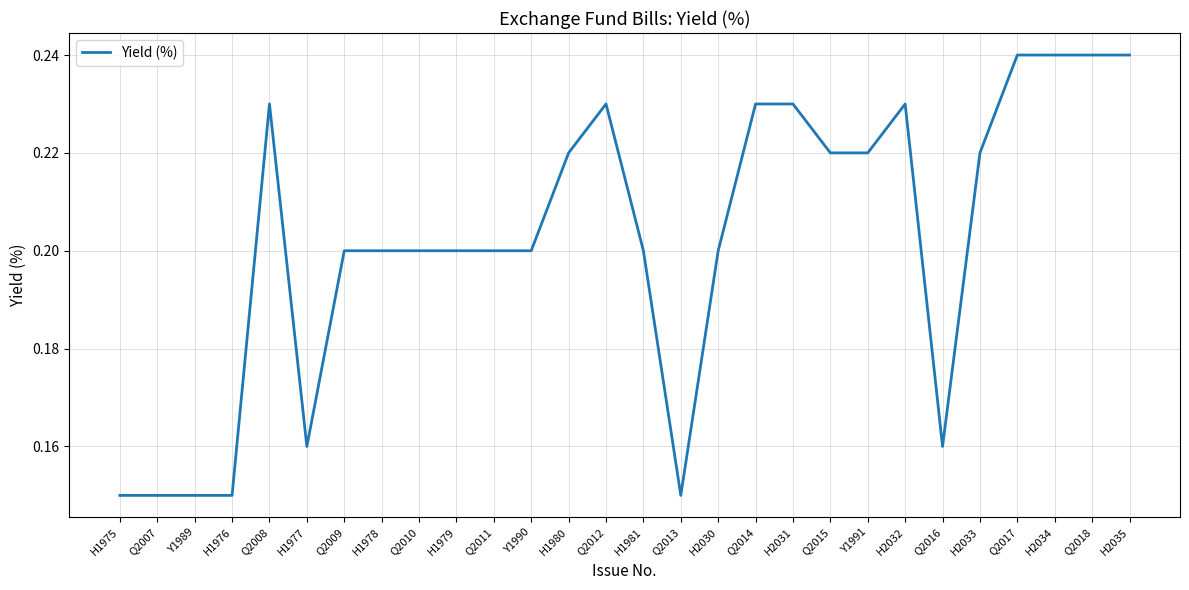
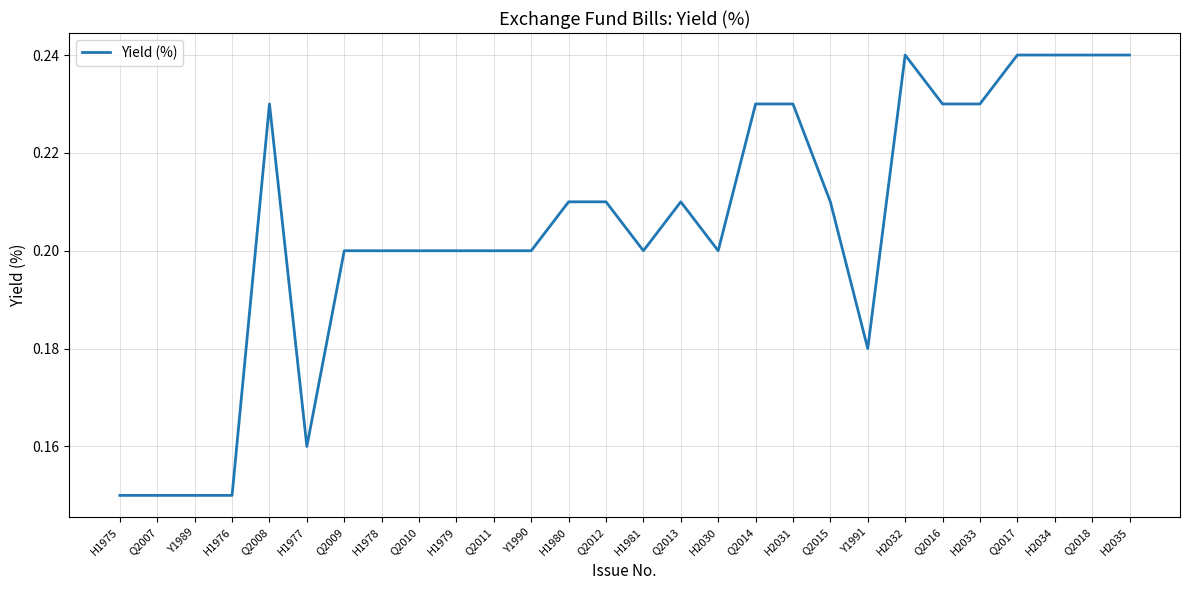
H1980: 0.22 -> 0.21
Q2012: 0.23 -> 0.21
Q2013: 0.15 -> 0.21
Q2015: 0.22 -> 0.21
Y1991: 0.22 -> 0.18
H2032: 0.23 -> 0.24
Q2016: 0.16 -> 0.23
H2033: 0.22 -> 0.23
